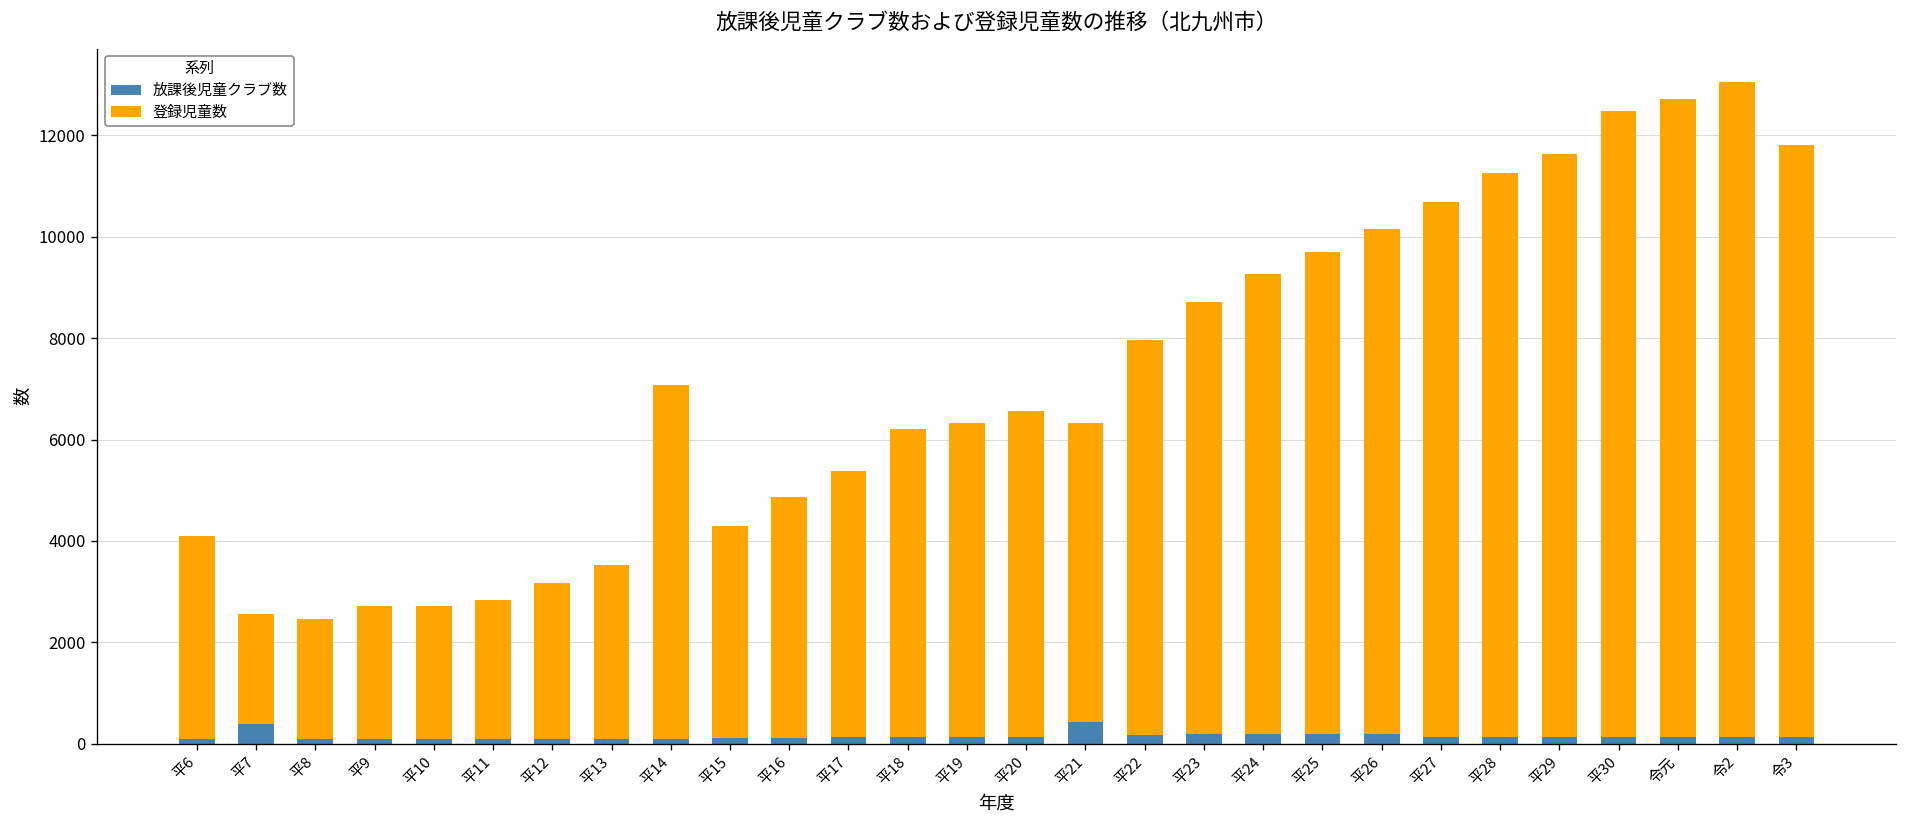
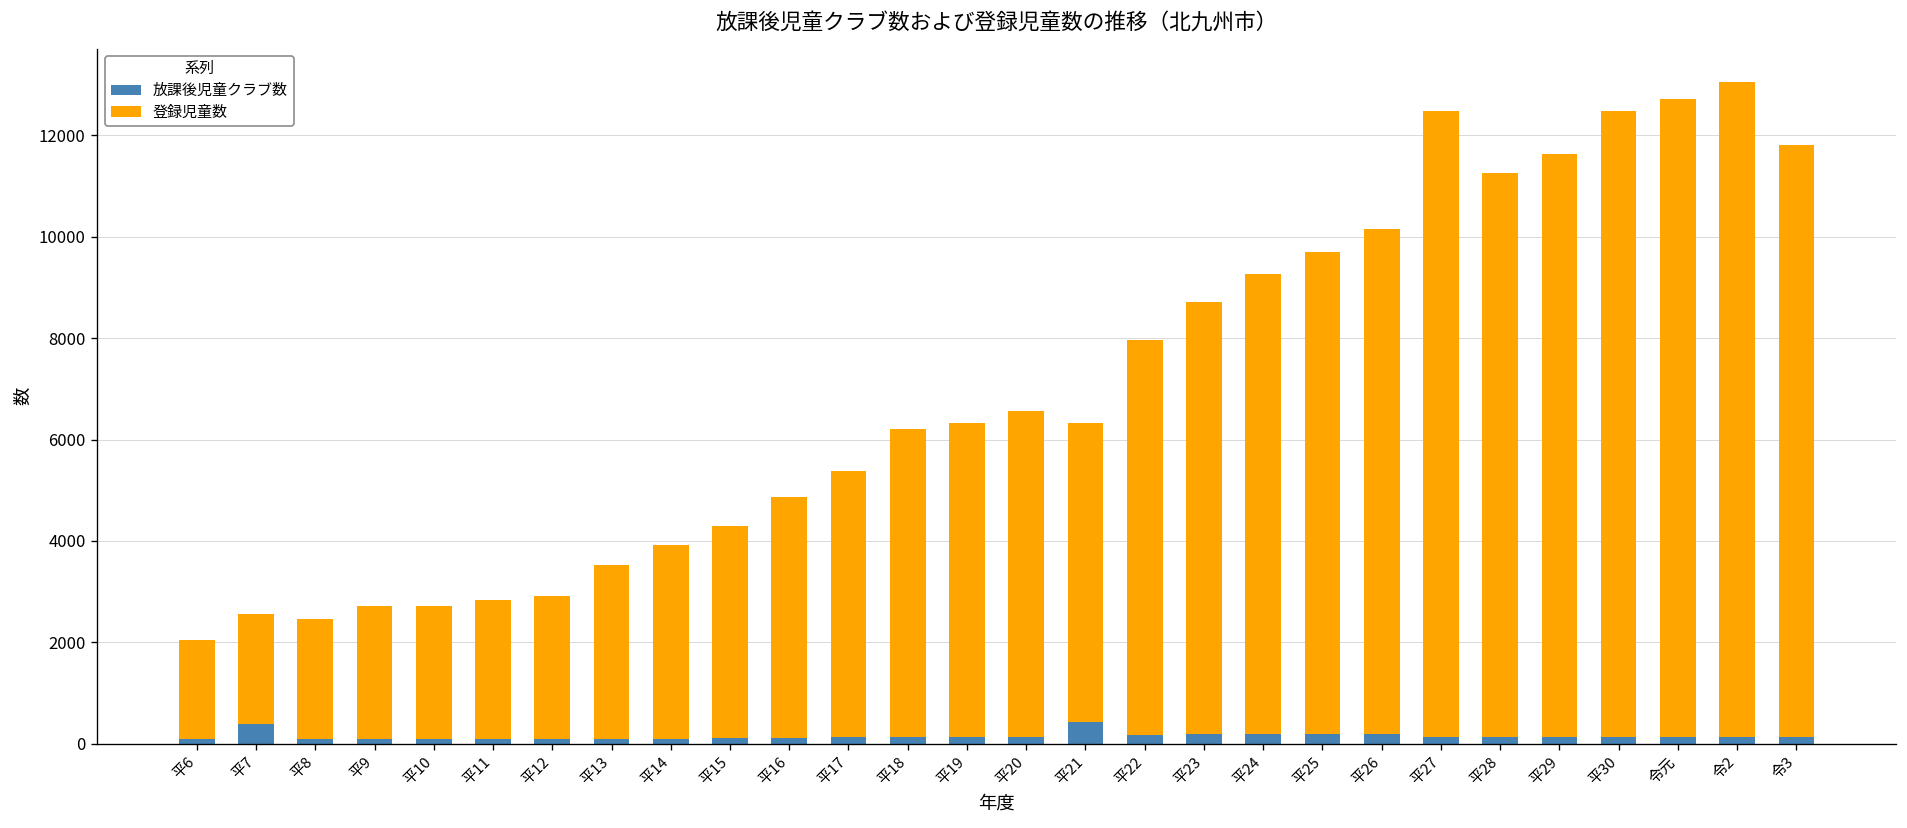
登録児童数, 平6: 4000 -> 2000
登録児童数, 平12: 3100 -> 2800
登録児童数, 平14: 7000 -> 3800
登録児童数, 平27: 10600 -> 12300
